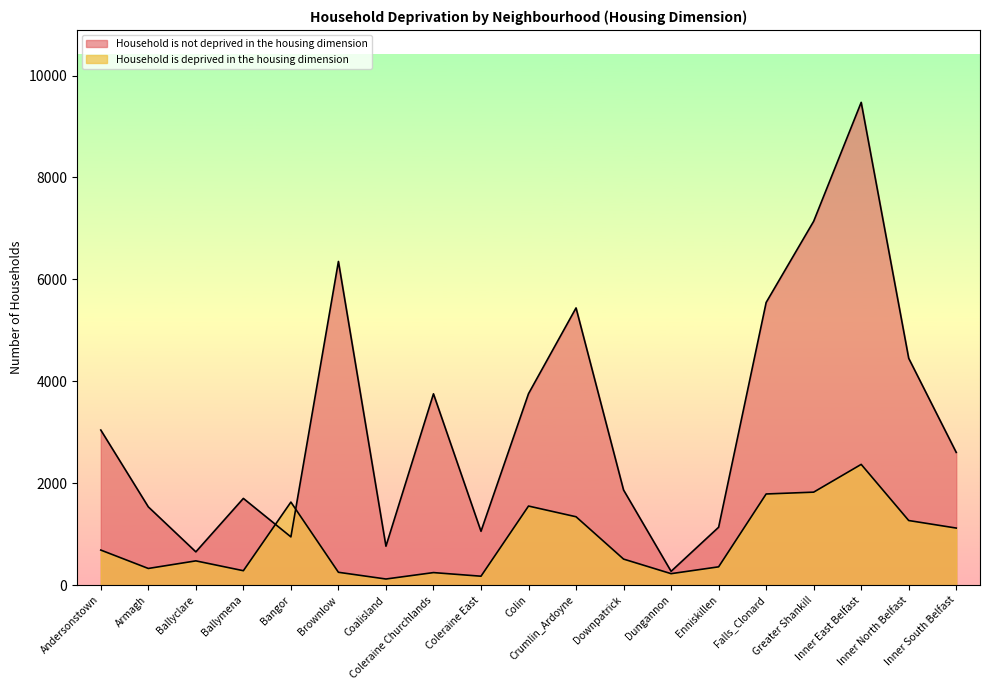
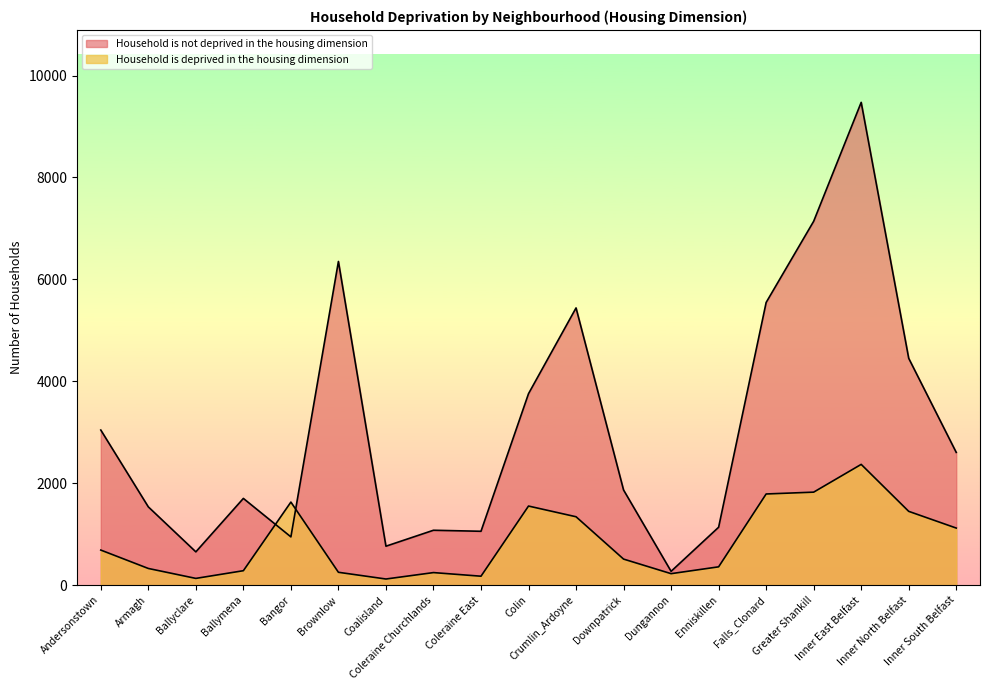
Household is deprived in the housing dimension, Ballyclare: 500 -> 100
Household is not deprived in the housing dimension, Coleraine Churchlands: 3800 -> 1100
Household is deprived in the housing dimension, Inner North Belfast: 1300 -> 1400
